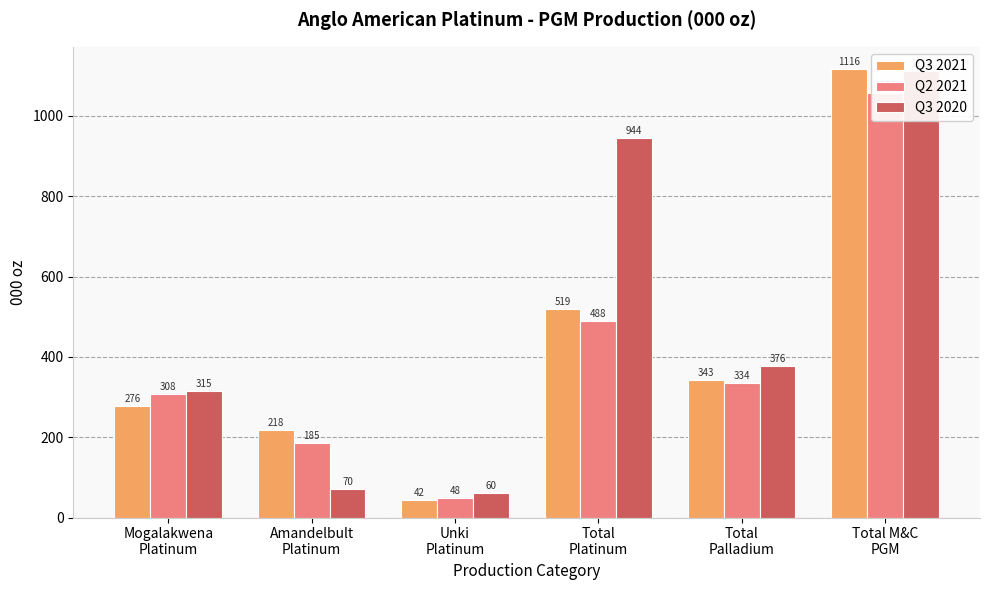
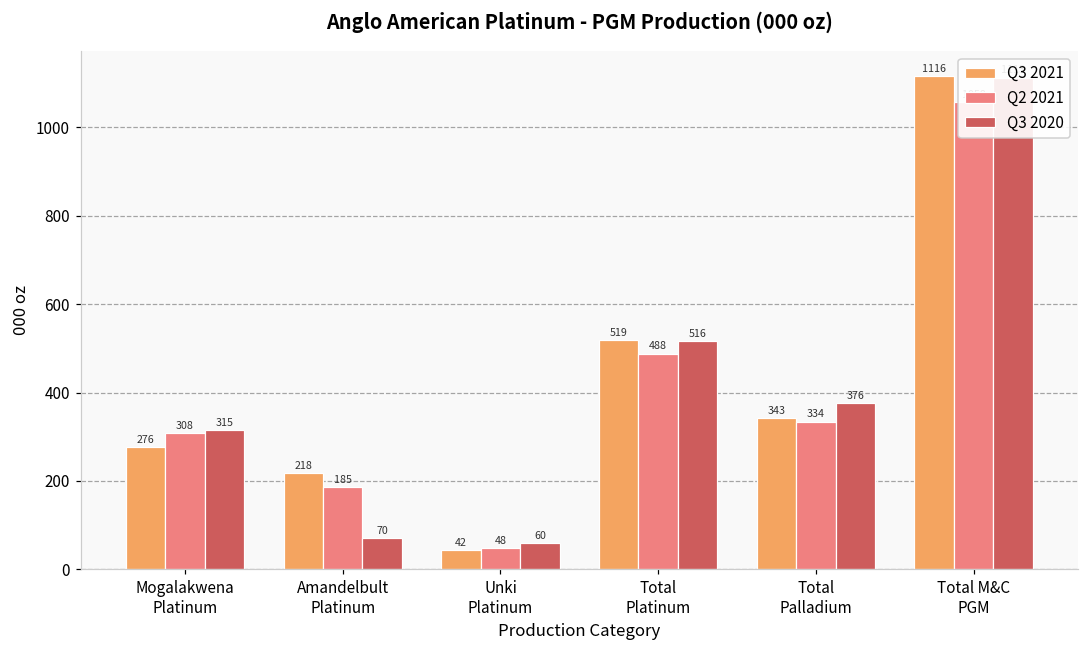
Q3 2020, Total Platinum: 944 -> 516
